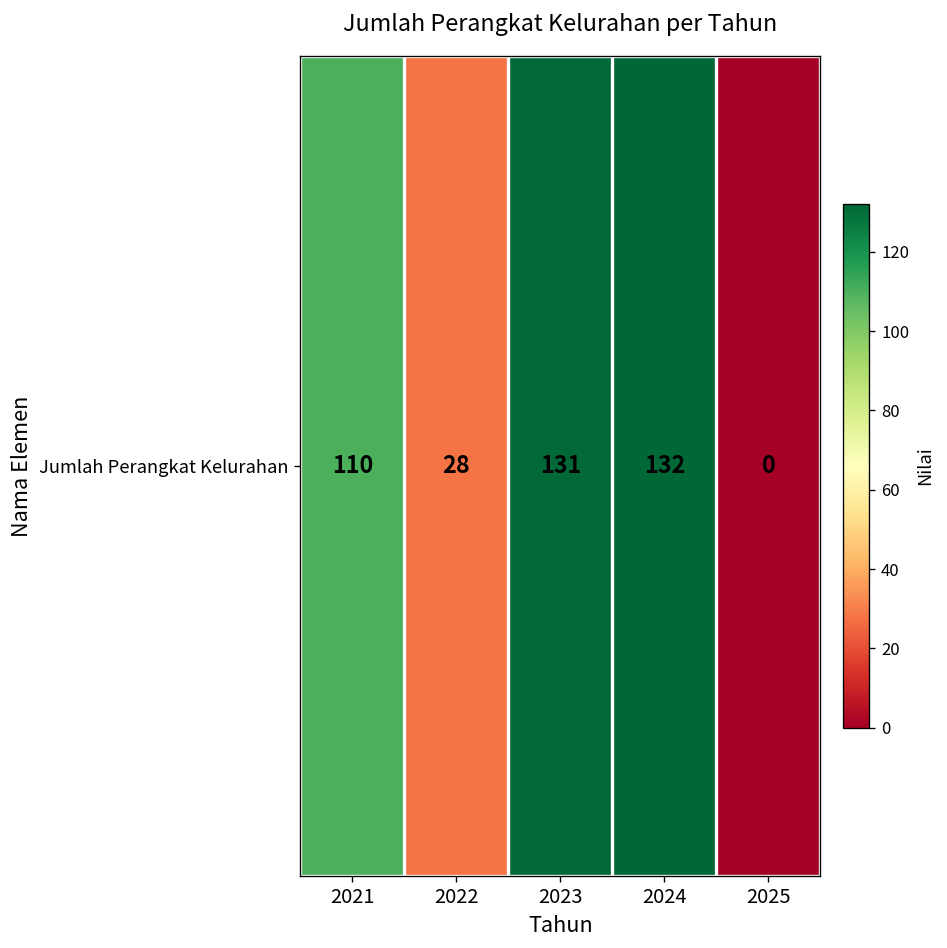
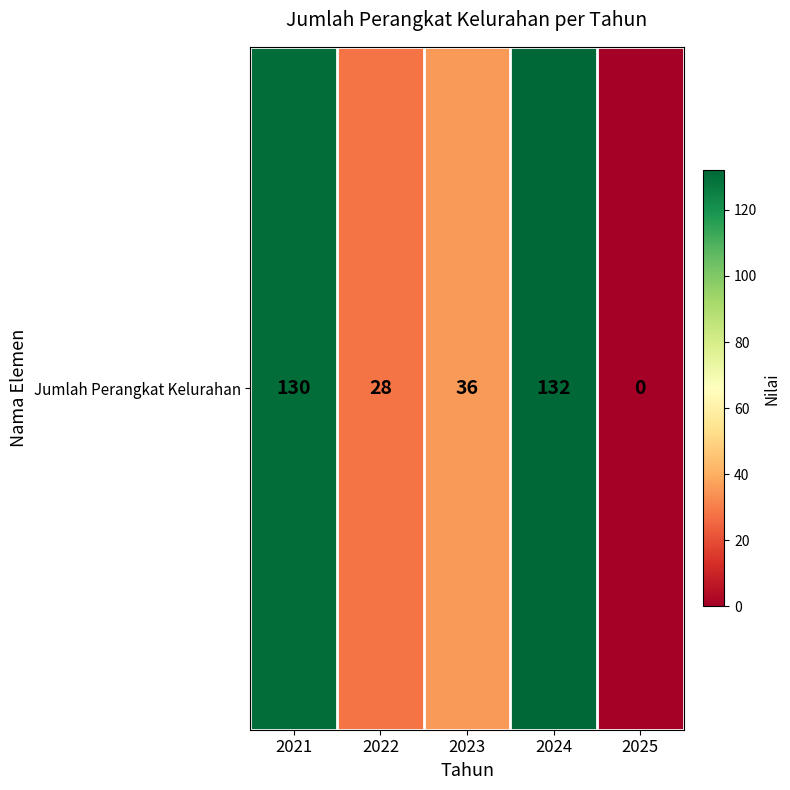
Jumlah Perangkat Kelurahan, 2021: 110 -> 130
Jumlah Perangkat Kelurahan, 2023: 131 -> 36
